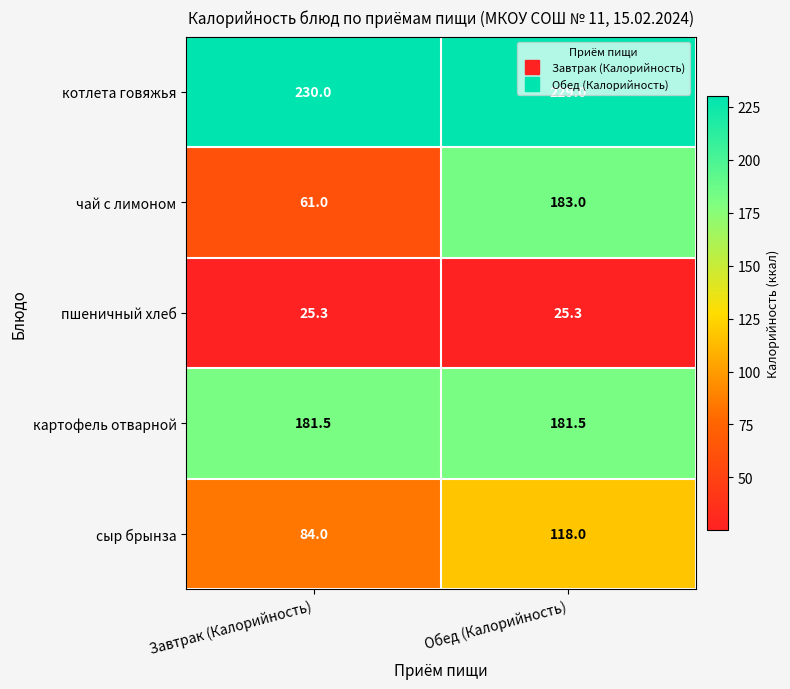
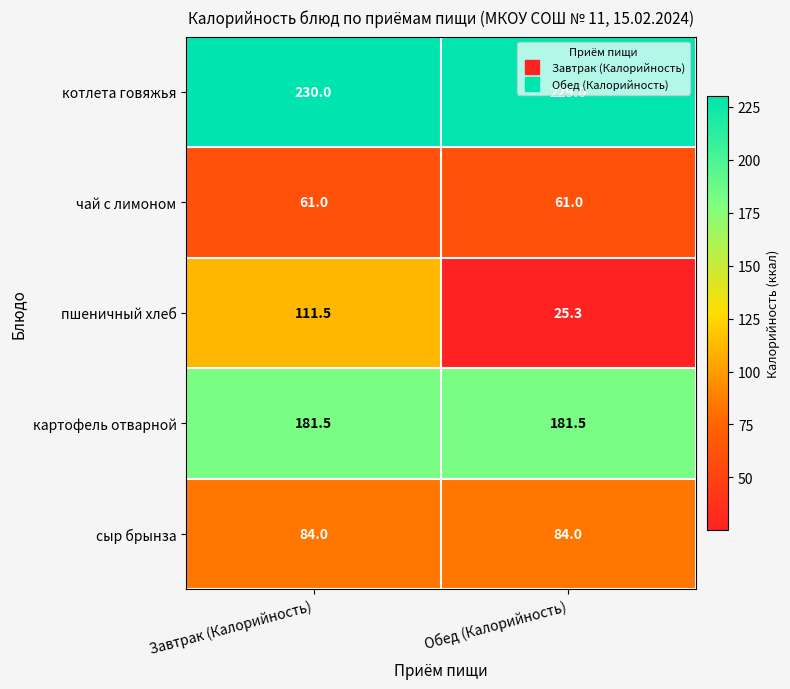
чай с лимоном, Обед (Калорийность): 183.0 -> 61.0
пшеничный хлеб, Завтрак (Калорийность): 25.3 -> 111.5
сыр брынза, Обед (Калорийность): 118.0 -> 84.0
